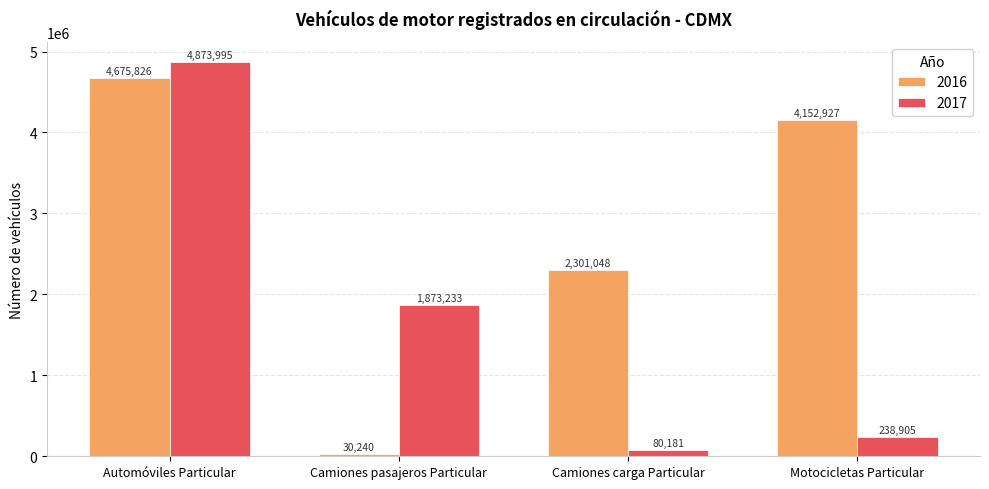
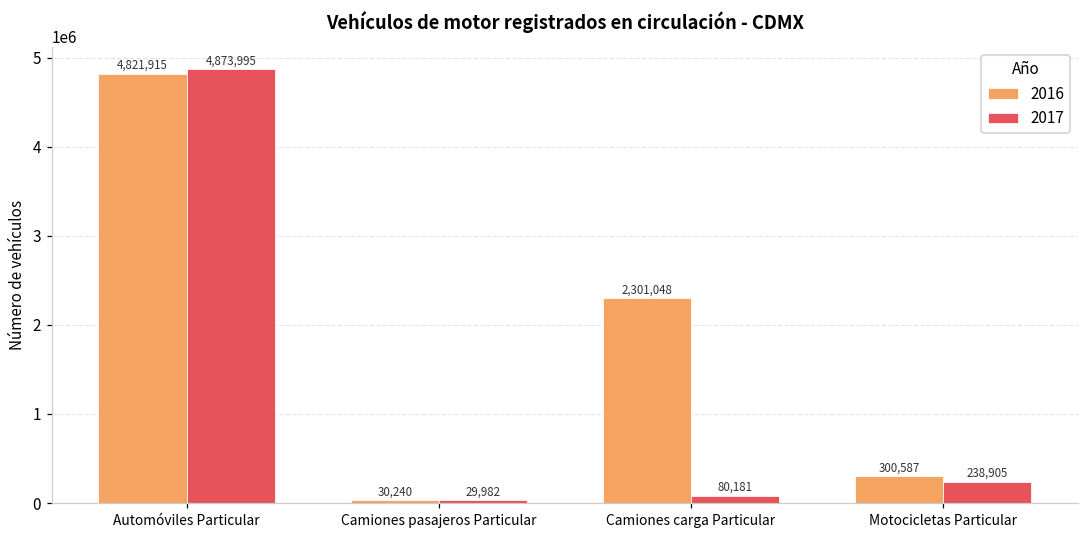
2016, Automóviles Particular: 4,675,826 -> 4,821,915
2017, Camiones pasajeros Particular: 1,873,233 -> 29,982
2016, Motocicletas Particular: 4,152,927 -> 300,587
